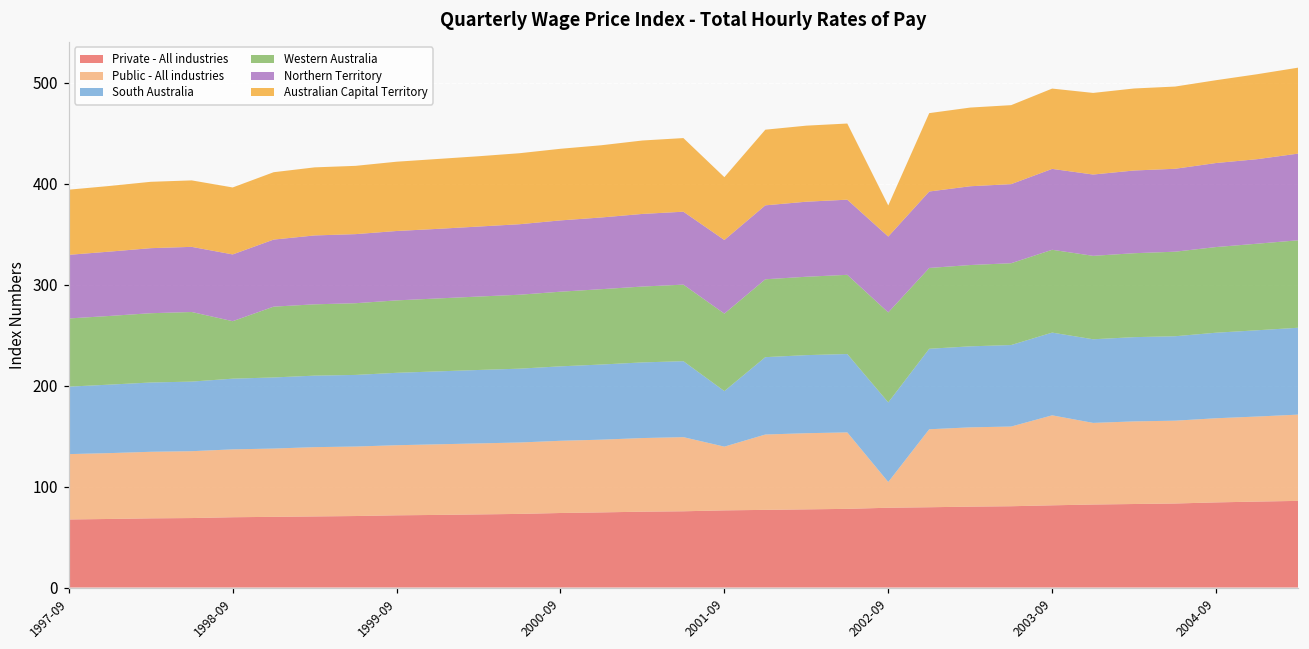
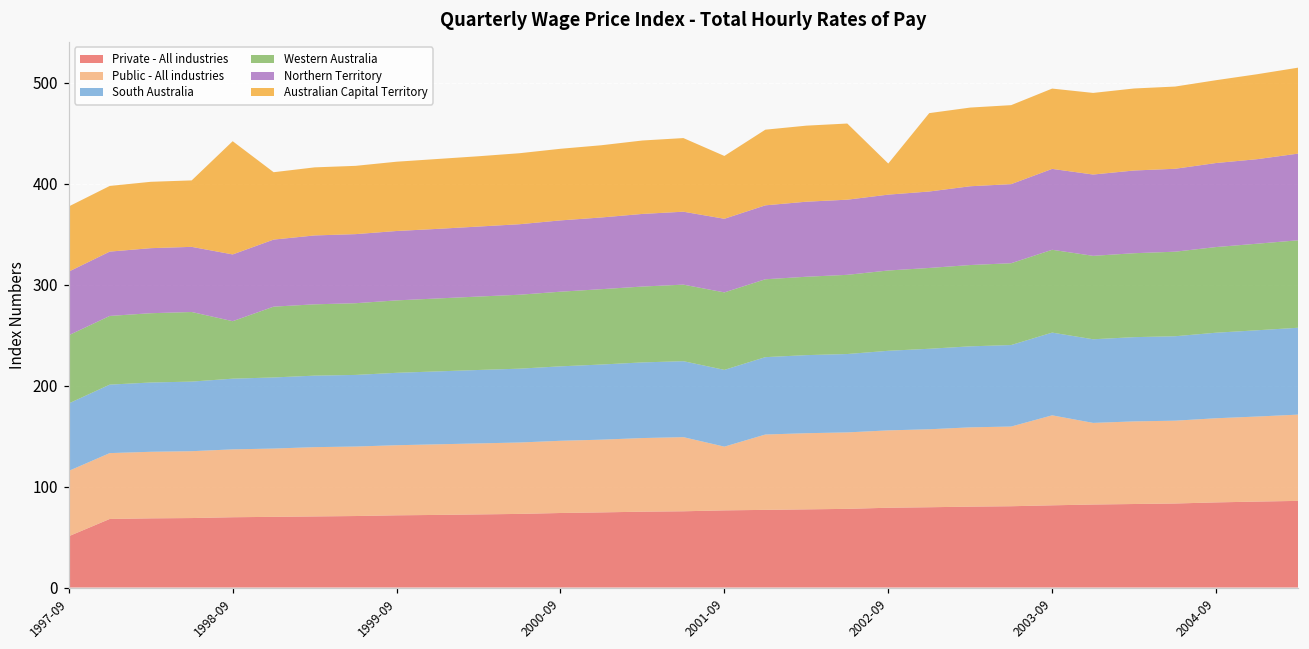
Private - All industries, 1997-09: 70 -> 50
Australian Capital Territory, 1998-09: 70 -> 110
South Australia, 2001-09: 60 -> 80
Public - All industries, 2002-09: 30 -> 80
Western Australia, 2002-09: 90 -> 80
